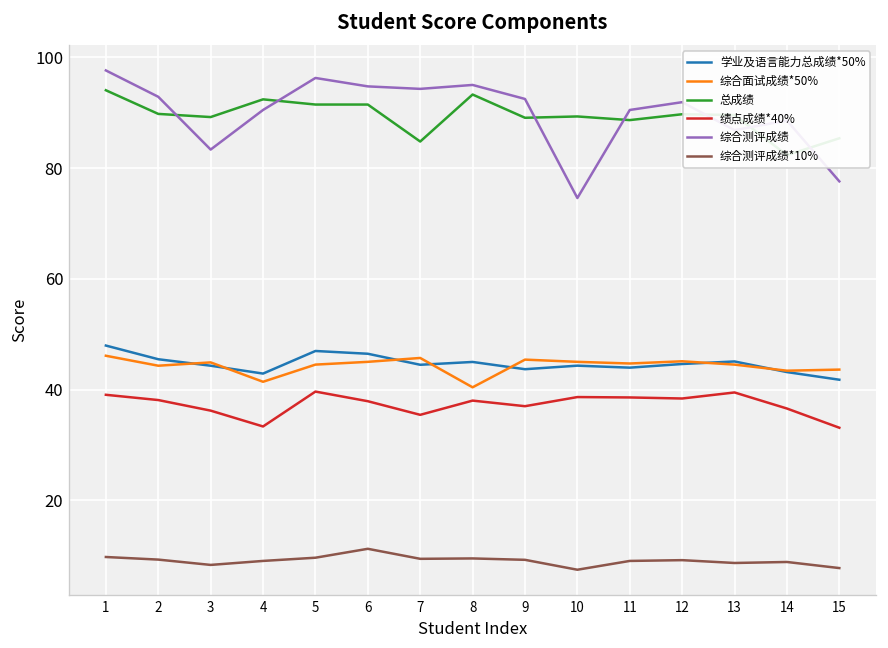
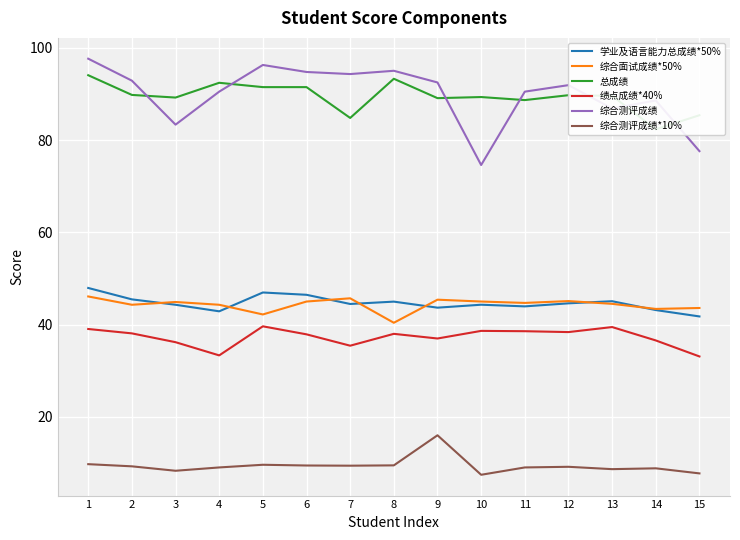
综合面试成绩*50%, 4: 41 -> 44
综合面试成绩*50%, 5: 45 -> 42
综合测评成绩*10%, 6: 11 -> 9
综合测评成绩*10%, 9: 9 -> 16
